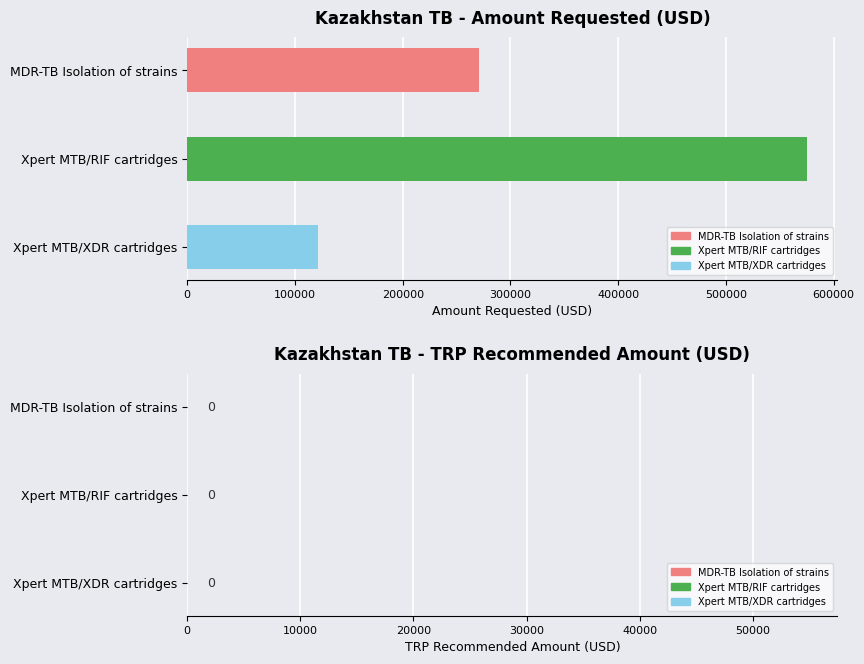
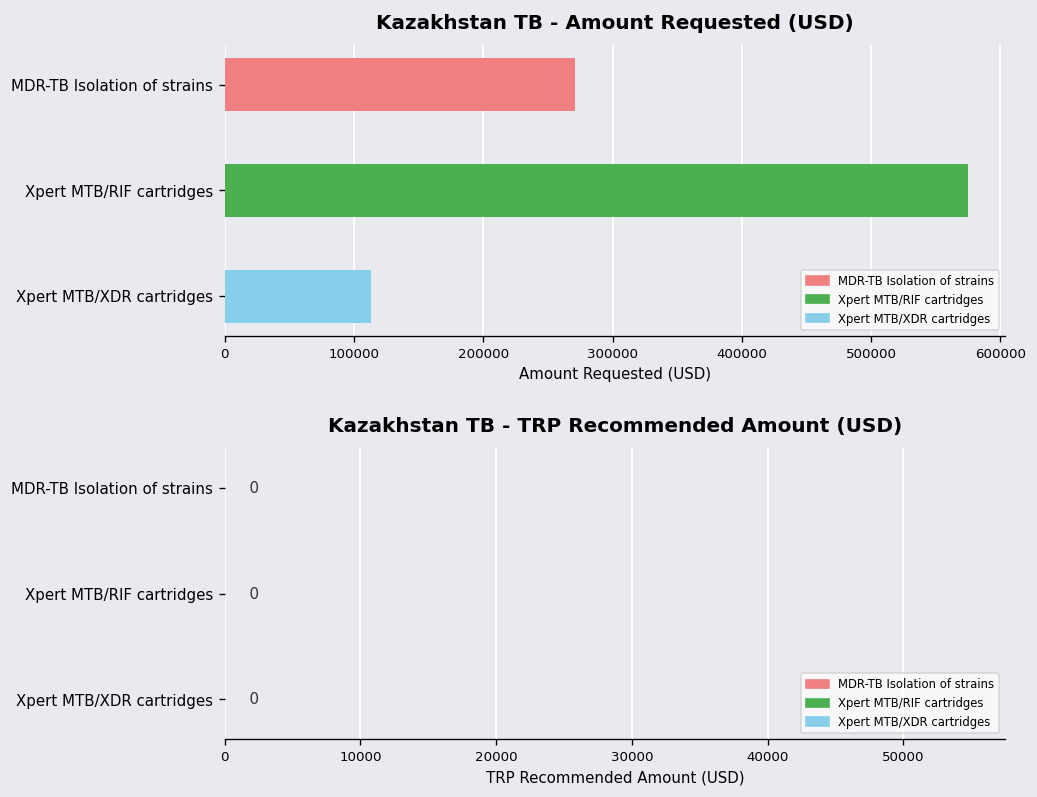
Kazakhstan TB - Amount Requested (USD), Xpert MTB/XDR cartridges: 121000 -> 113000
